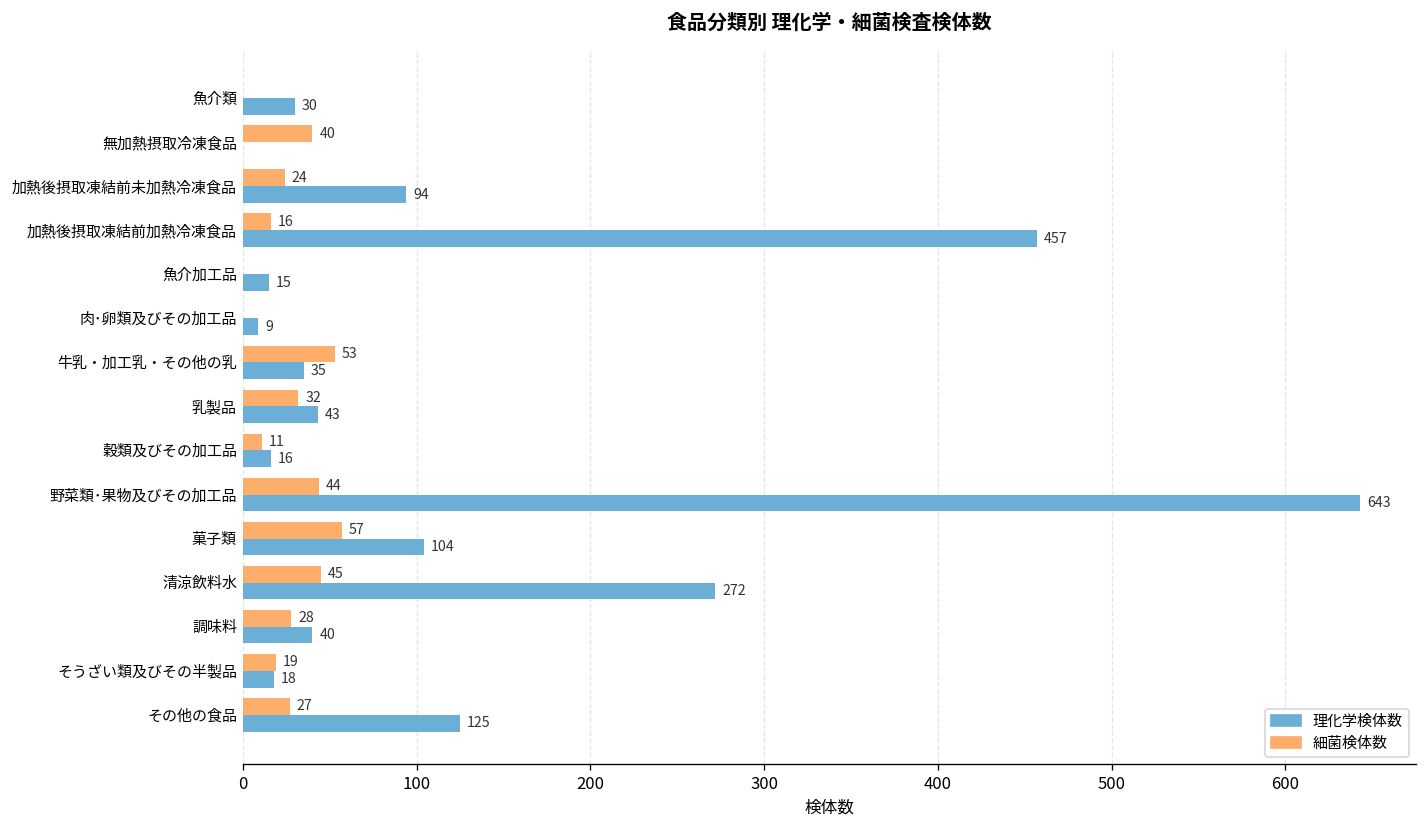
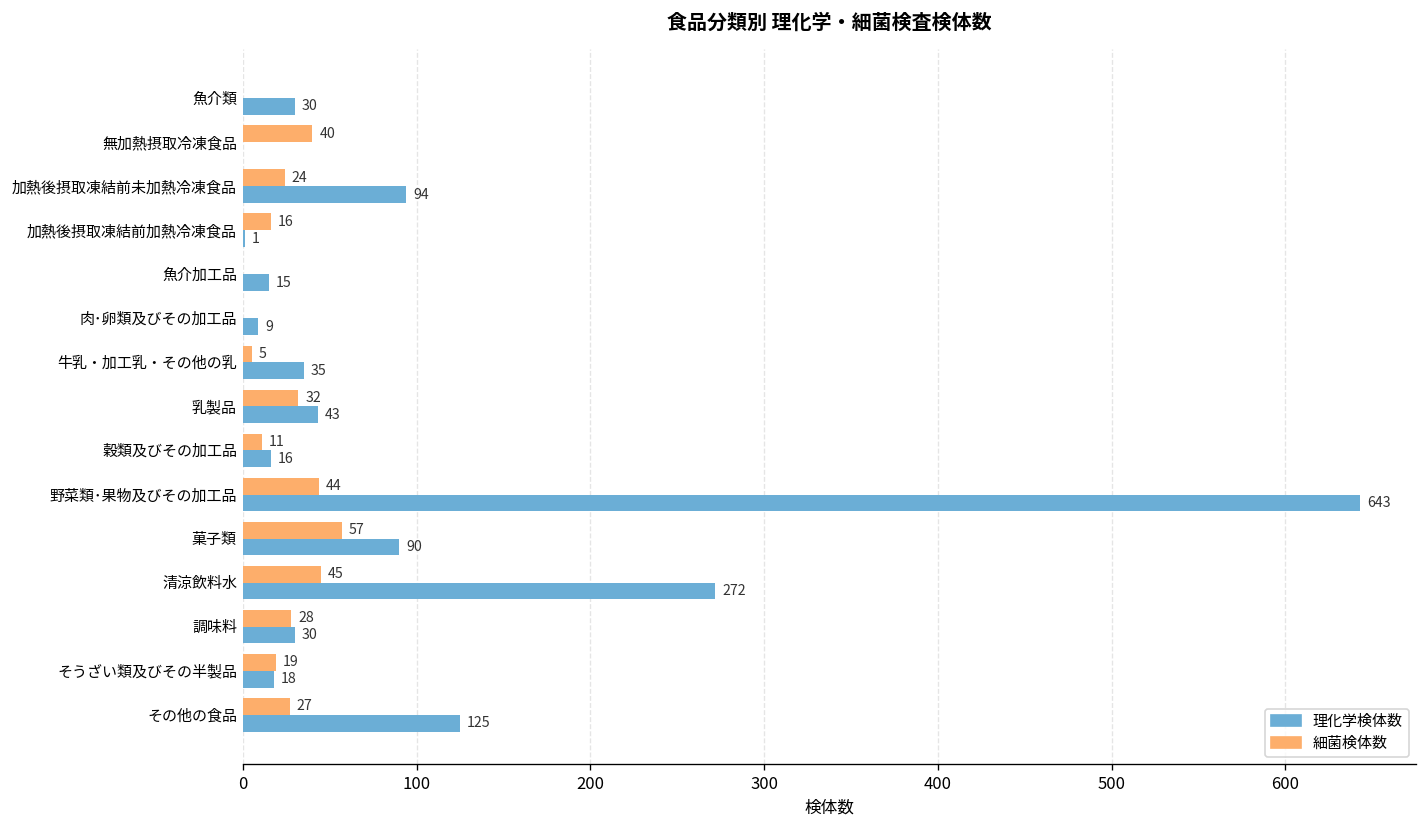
理化学検体数, 加熱後摂取凍結前加熱冷凍食品: 457 -> 1
細菌検体数, 牛乳・加工乳・その他の乳: 53 -> 5
理化学検体数, 菓子類: 104 -> 90
理化学検体数, 調味料: 40 -> 30
